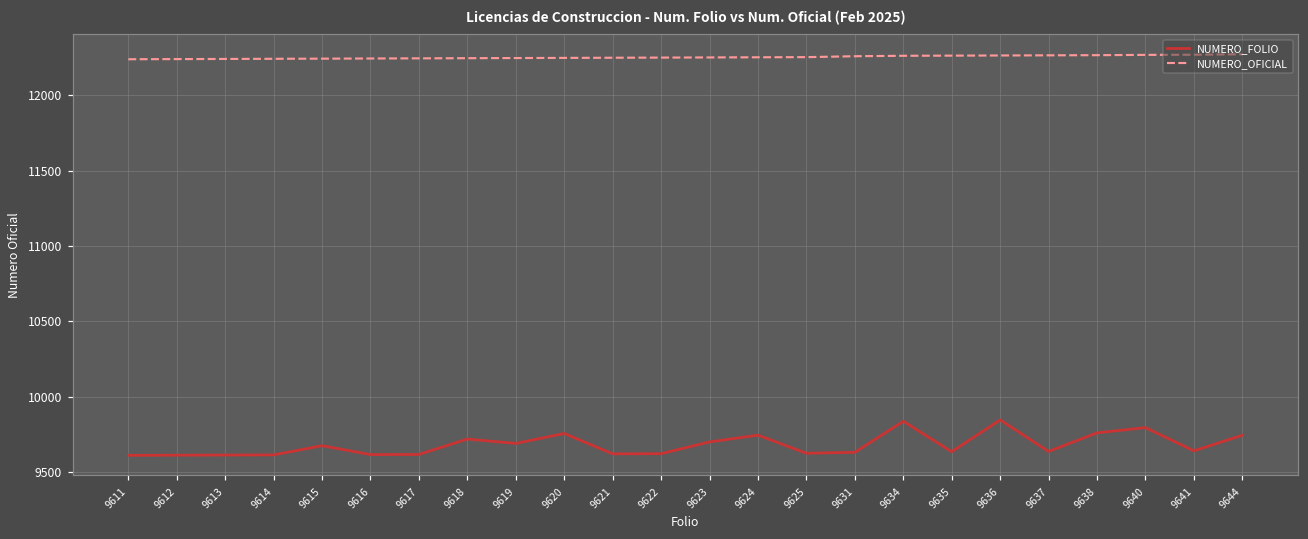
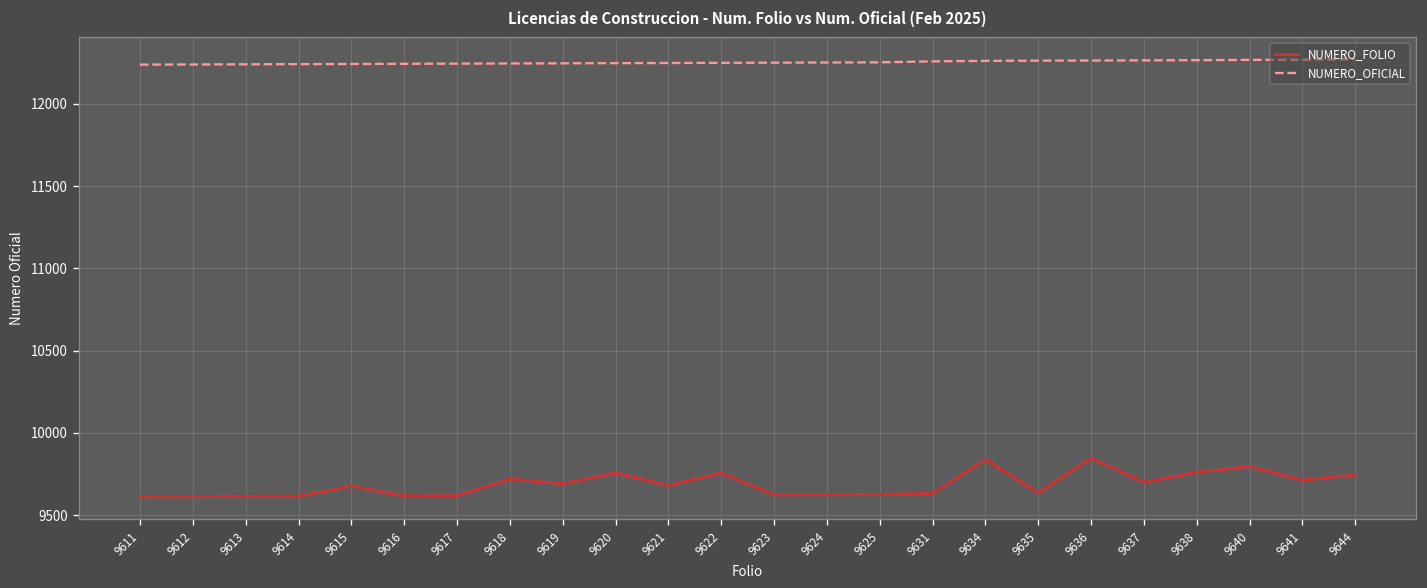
NUMERO_FOLIO, 9621: 9620 -> 9680
NUMERO_FOLIO, 9622: 9620 -> 9760
NUMERO_FOLIO, 9623: 9700 -> 9620
NUMERO_FOLIO, 9624: 9750 -> 9620
NUMERO_FOLIO, 9637: 9640 -> 9700
NUMERO_FOLIO, 9641: 9640 -> 9710
